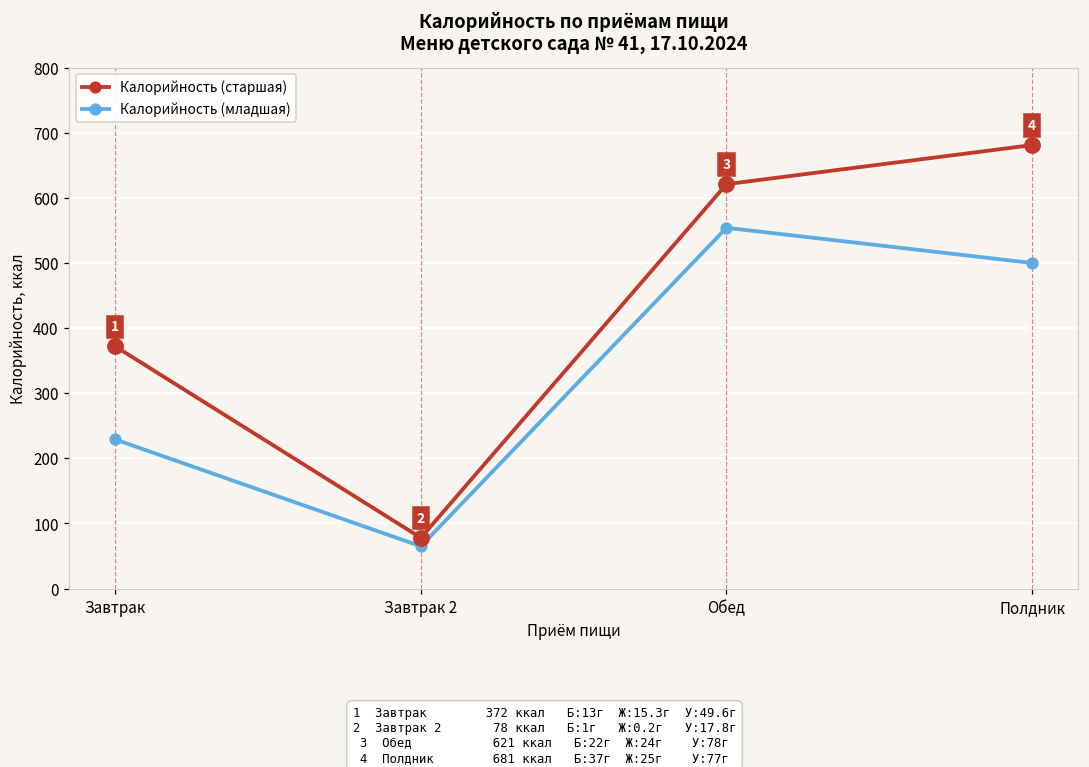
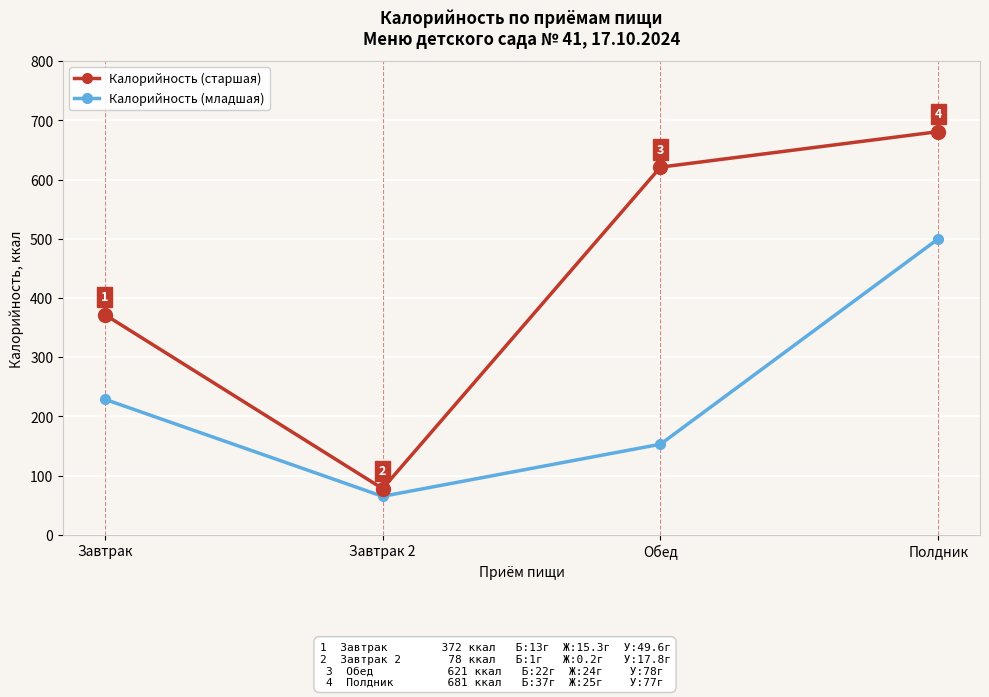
Калорийность (младшая), Обед: 550 -> 150
